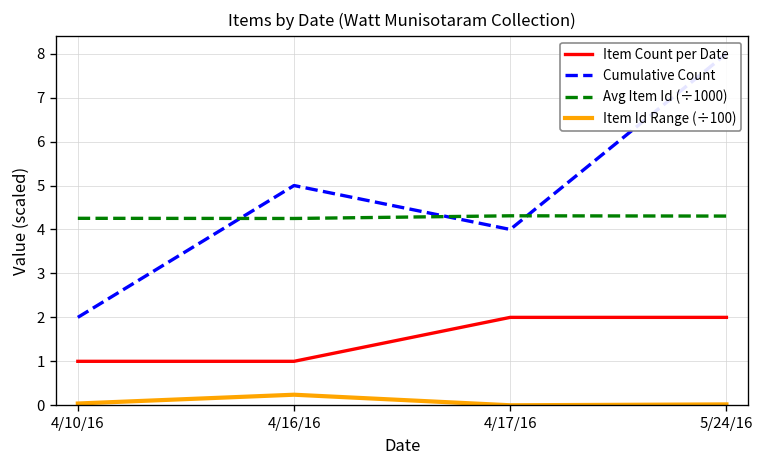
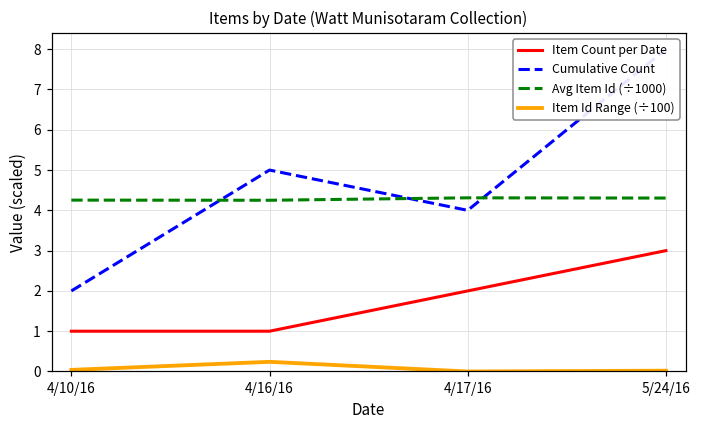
Item Count per Date, 5/24/16: 2 -> 3
